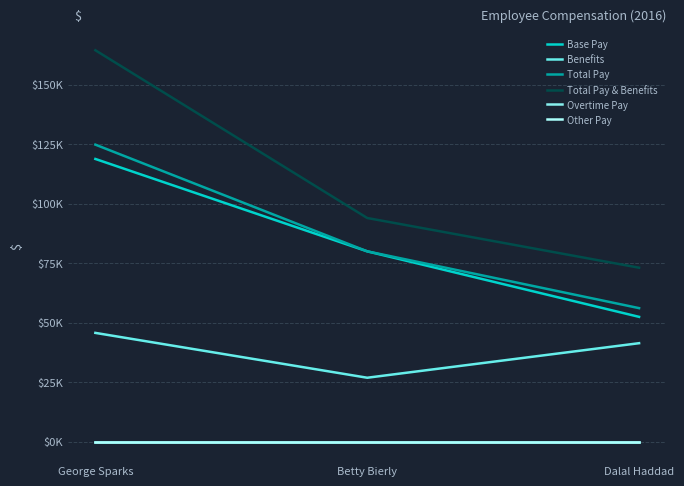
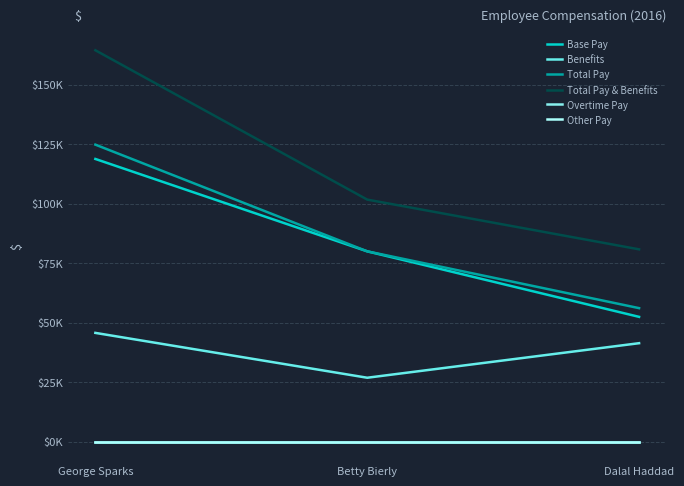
Total Pay & Benefits, Betty Bierly: $94000 -> $102000
Total Pay & Benefits, Dalal Haddad: $73000 -> $81000
